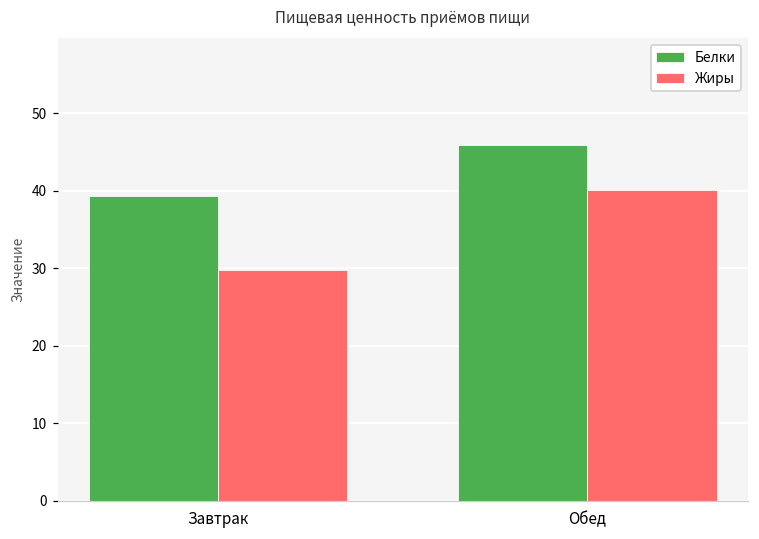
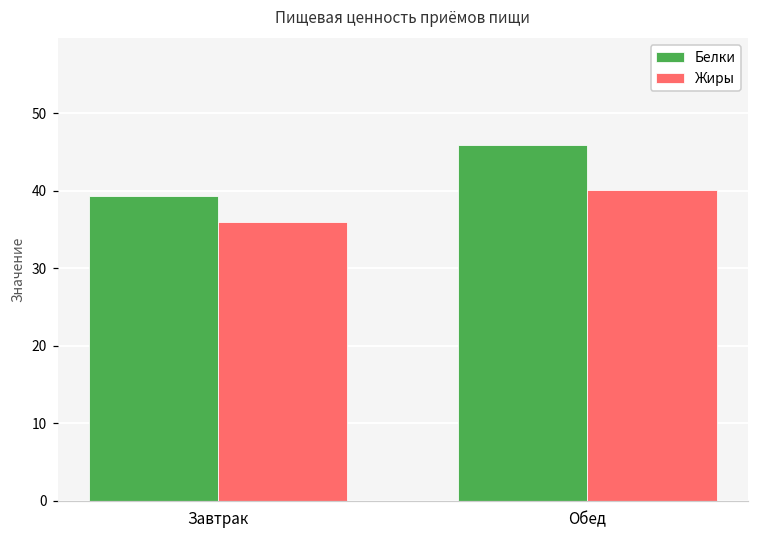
Жиры, Завтрак: 30 -> 36
